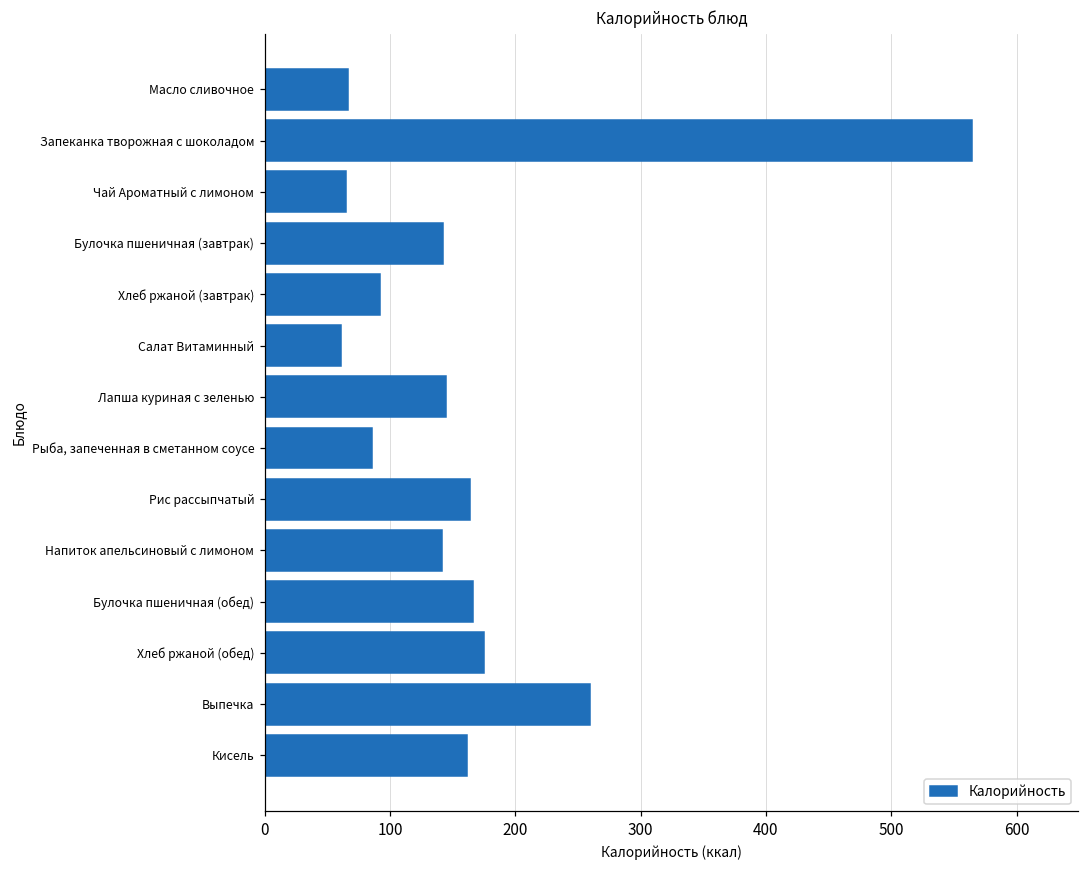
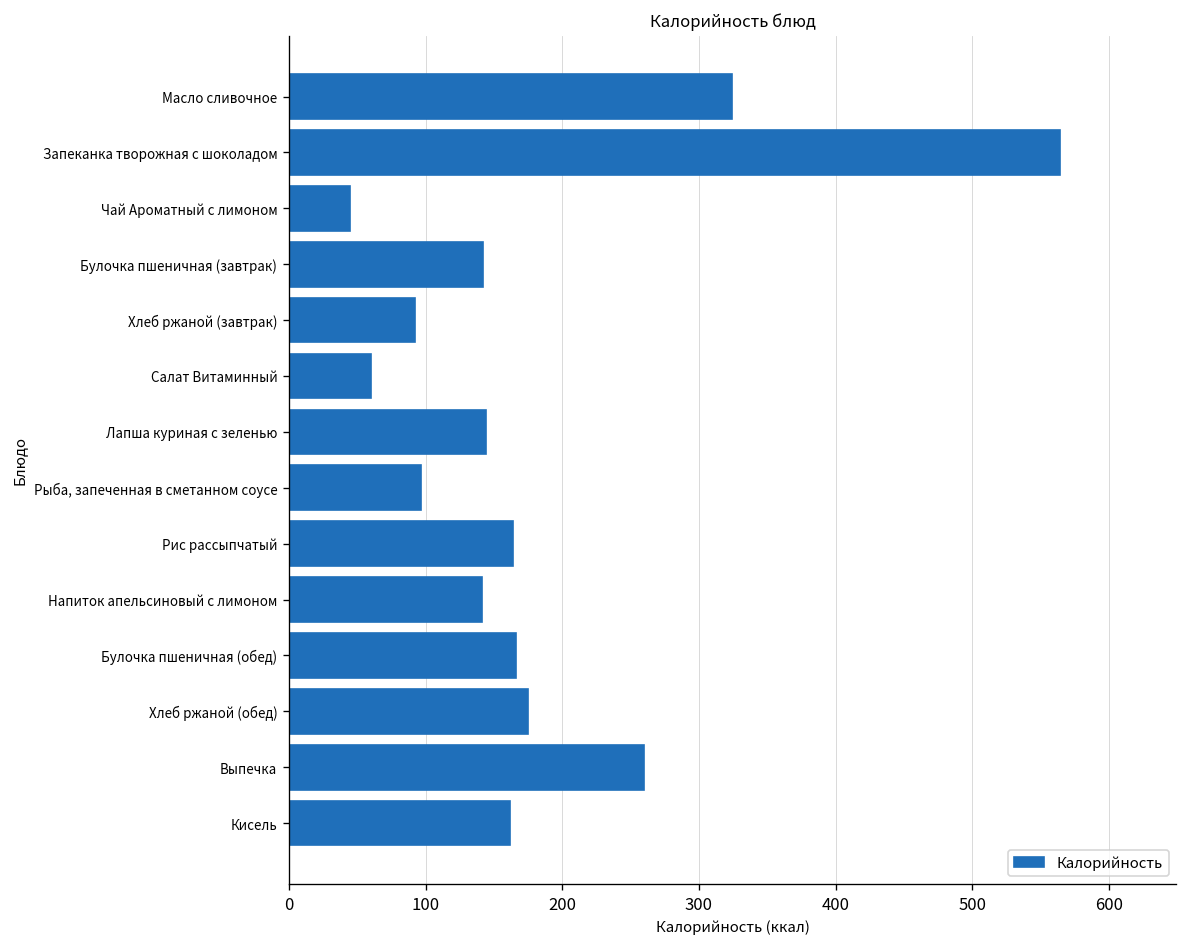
Масло сливочное: 66 -> 324
Чай Ароматный с лимоном: 65 -> 45
Рыба, запеченная в сметанном соусе: 85 -> 96
